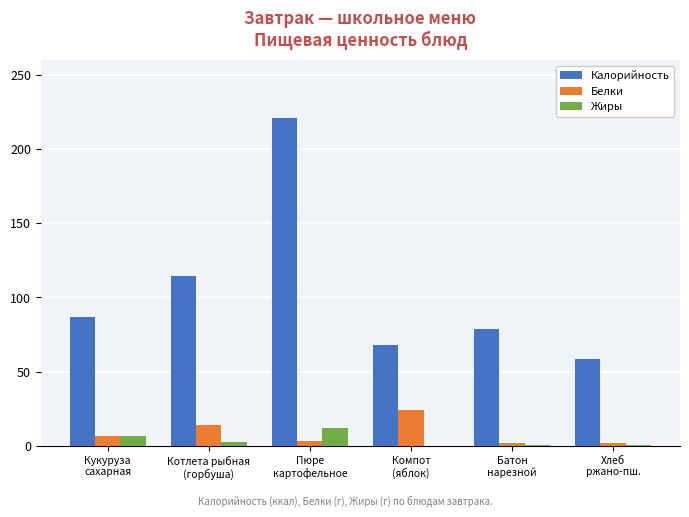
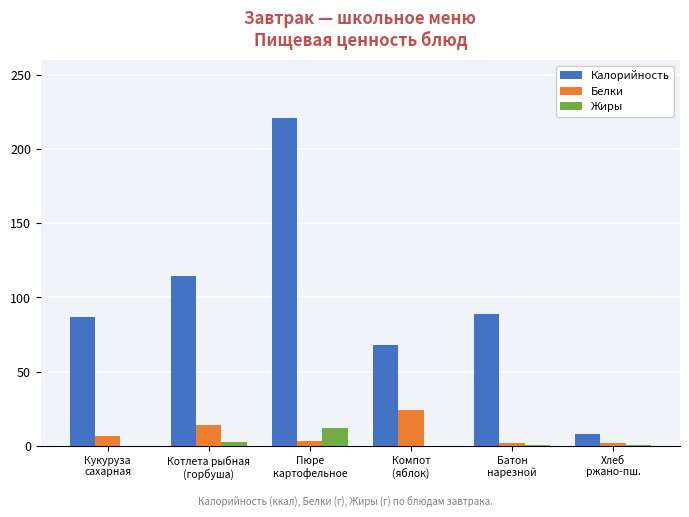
Жиры, Кукуруза сахарная: 7 -> 0
Калорийность, Батон нарезной: 79 -> 89
Калорийность, Хлеб ржано-пш.: 59 -> 8
